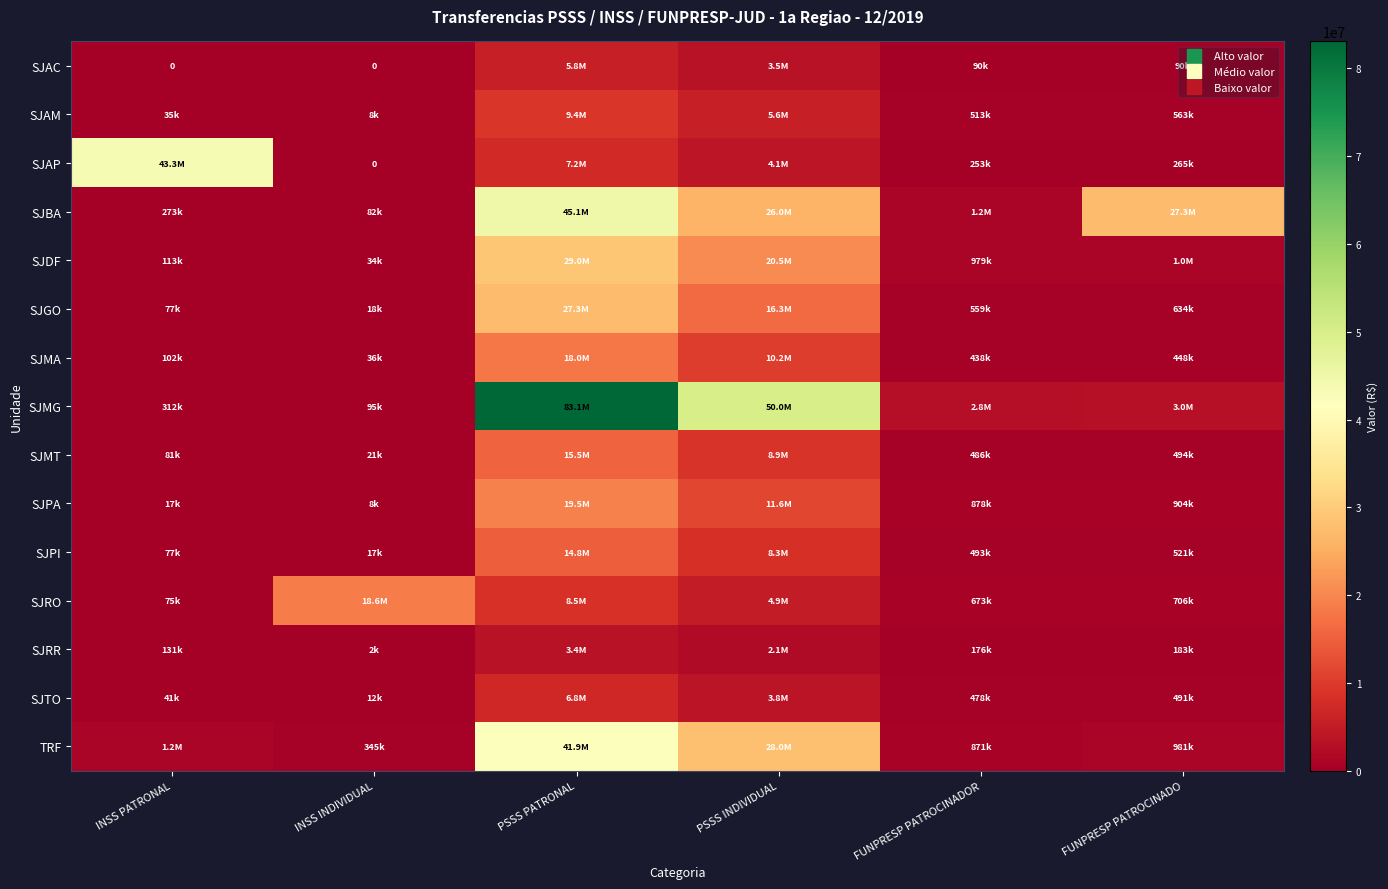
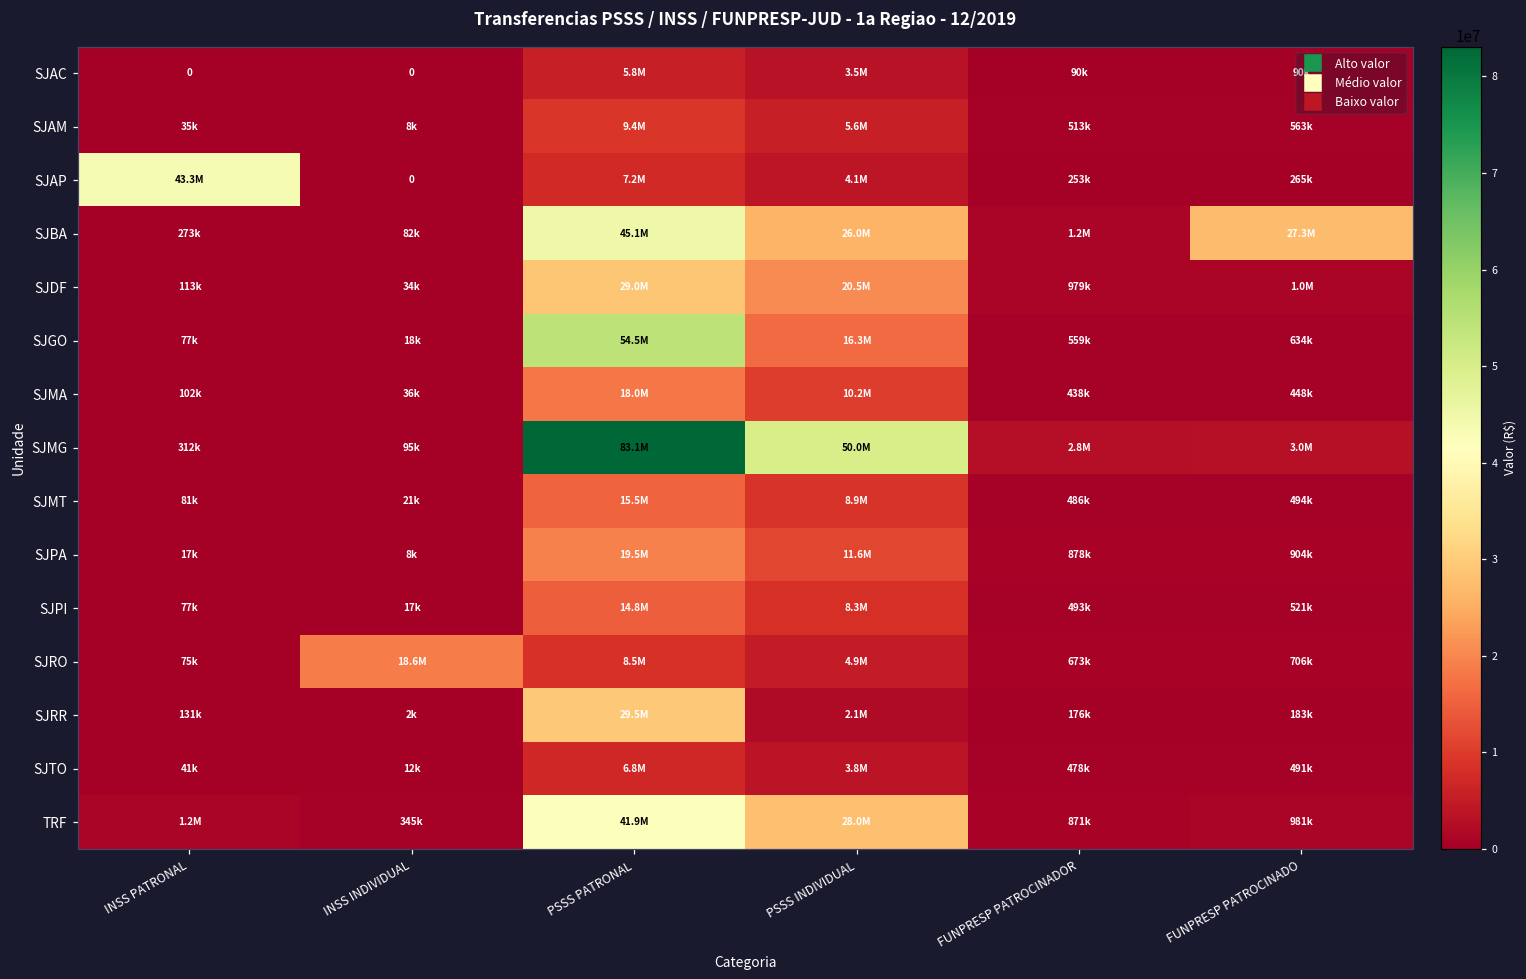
SJGO, PSSS PATRONAL: 27.3M -> 54.5M
SJRR, PSSS PATRONAL: 3.4M -> 29.5M
